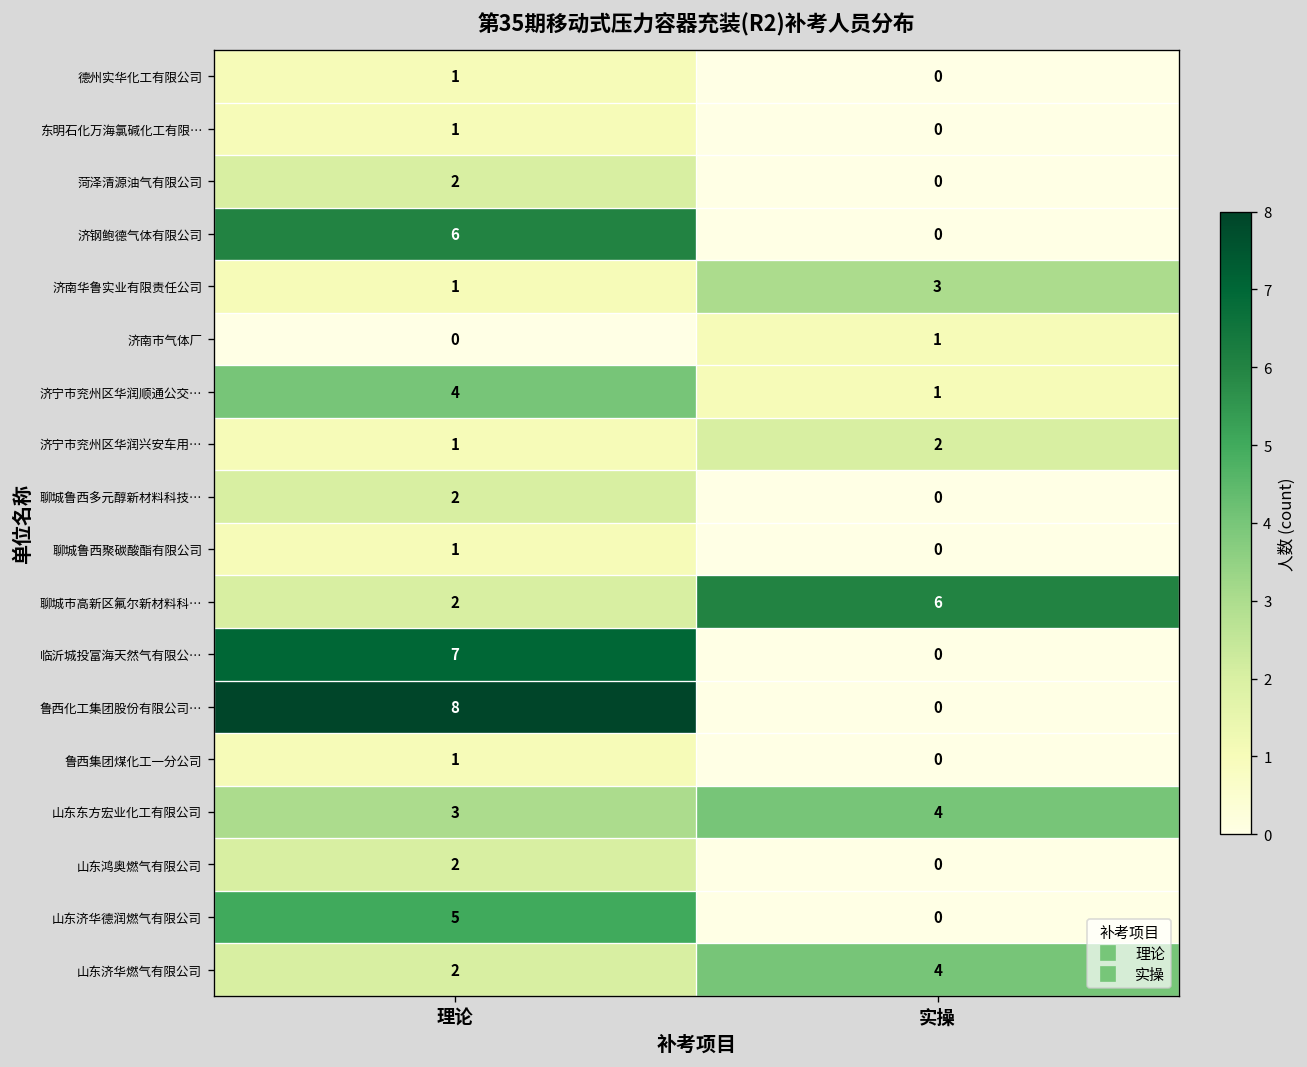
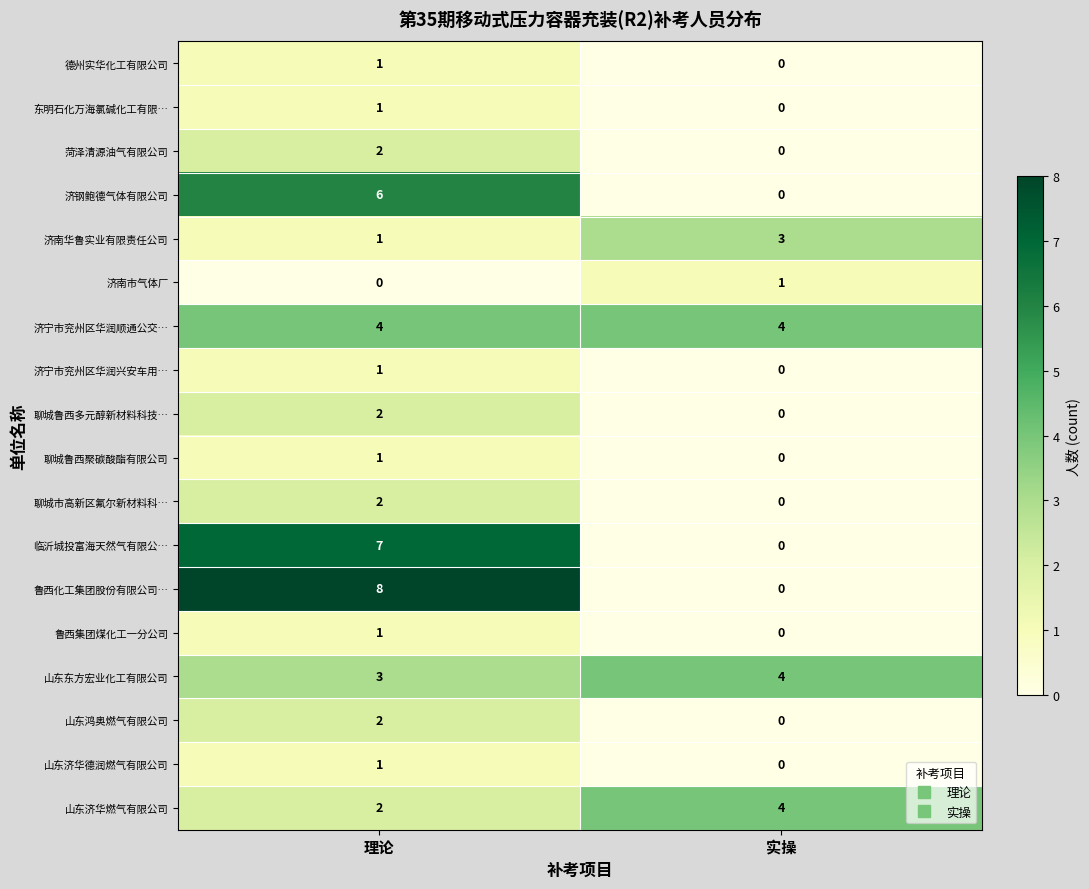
济宁市兖州区华润顺通公交…, 实操: 1 -> 4
济宁市兖州区华润兴安车用…, 实操: 2 -> 0
聊城市高新区氟尔新材料科…, 实操: 6 -> 0
山东济华德润燃气有限公司, 理论: 5 -> 1
